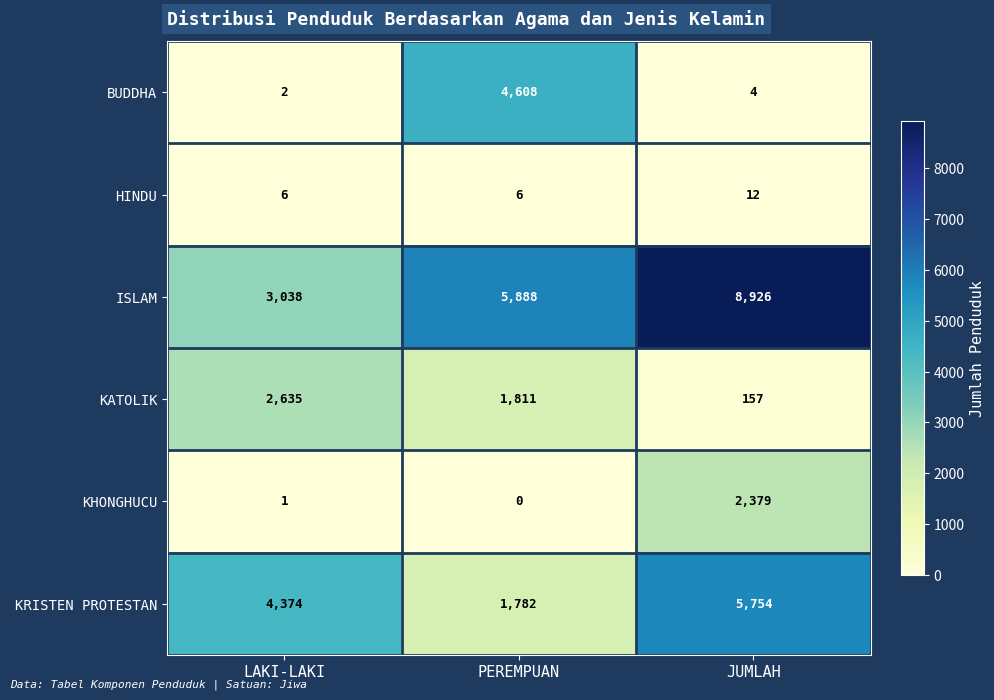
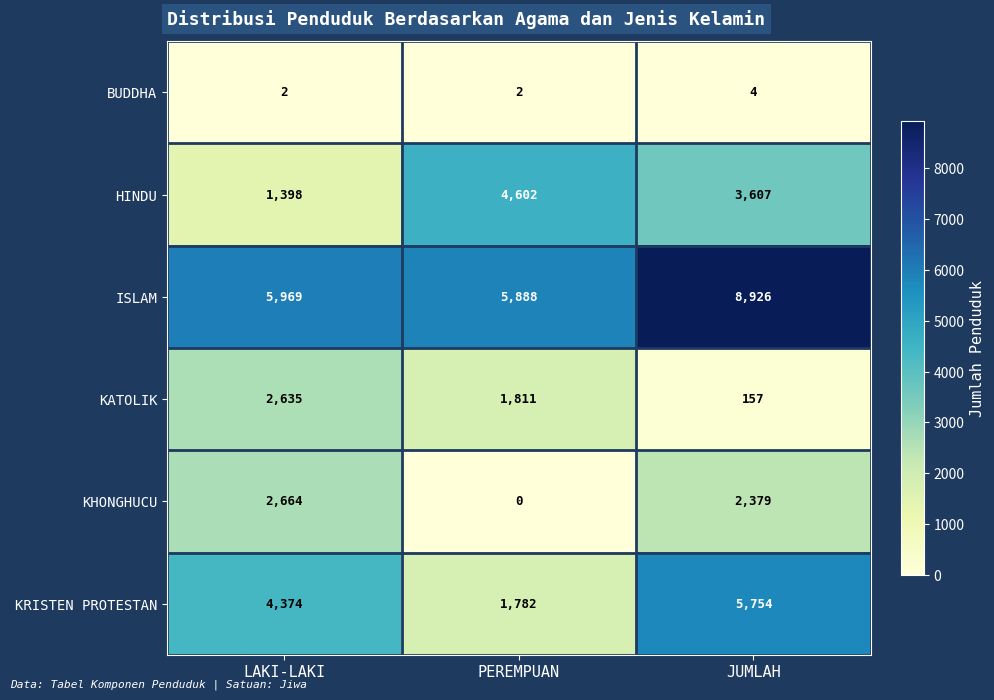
BUDDHA, PEREMPUAN: 4,608 -> 2
HINDU, LAKI-LAKI: 6 -> 1,398
HINDU, PEREMPUAN: 6 -> 4,602
HINDU, JUMLAH: 12 -> 3,607
ISLAM, LAKI-LAKI: 3,038 -> 5,969
KHONGHUCU, LAKI-LAKI: 1 -> 2,664
